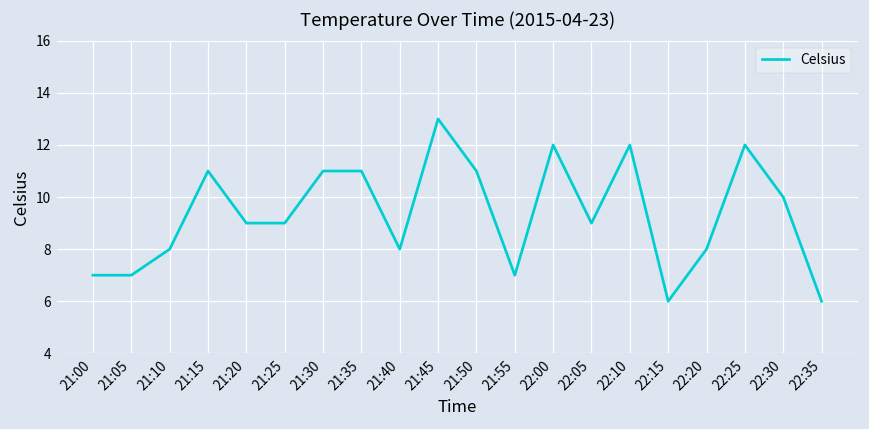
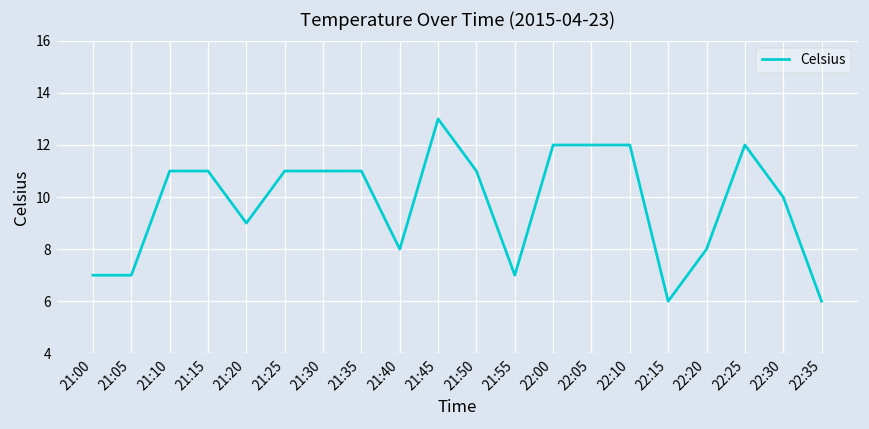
21:10: 8 -> 11
21:25: 9 -> 11
22:05: 9 -> 12
